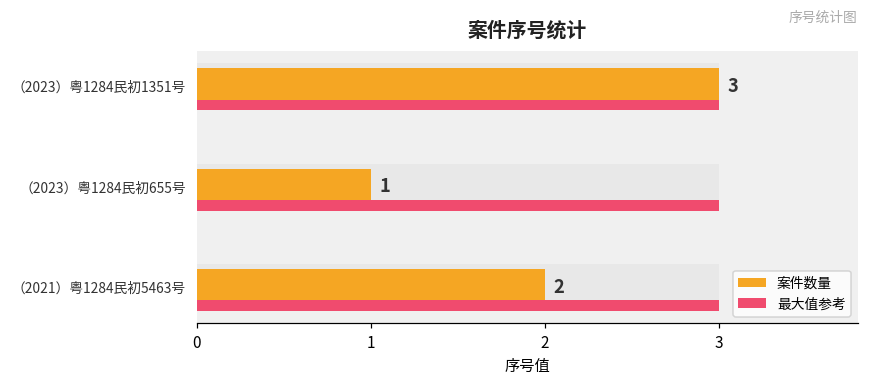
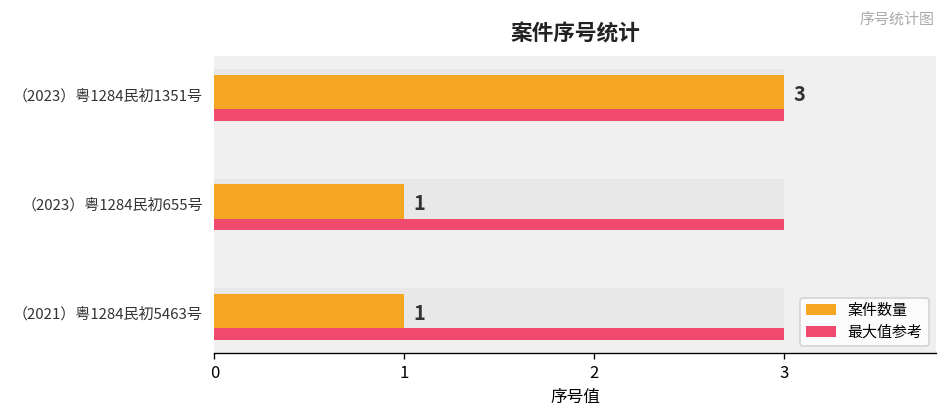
案件数量, （2021）粤1284民初5463号: 2 -> 1
